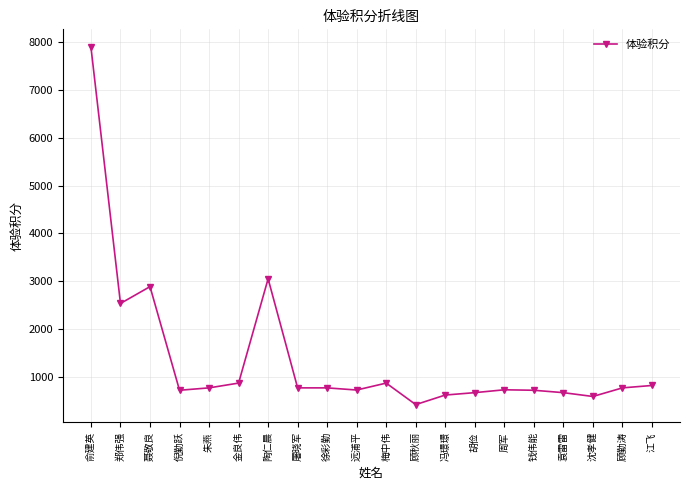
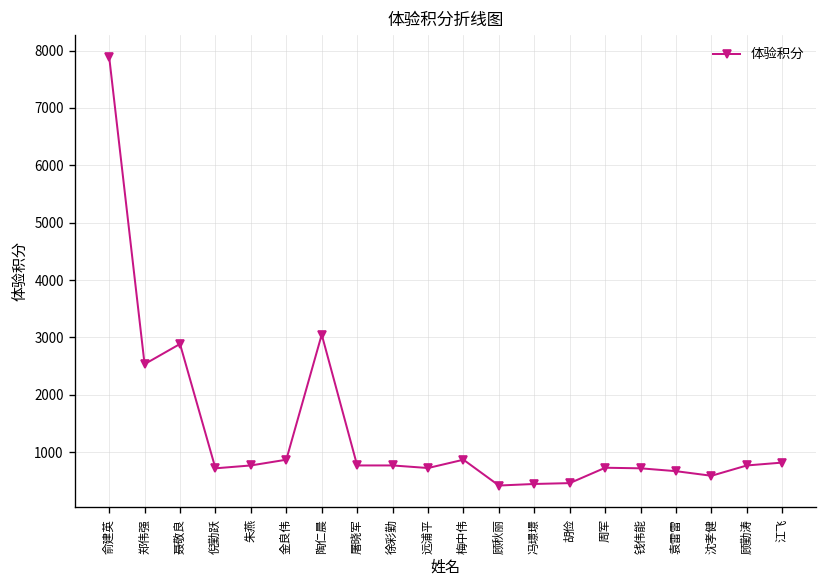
冯璟璟: 600 -> 400
胡俭: 700 -> 500
